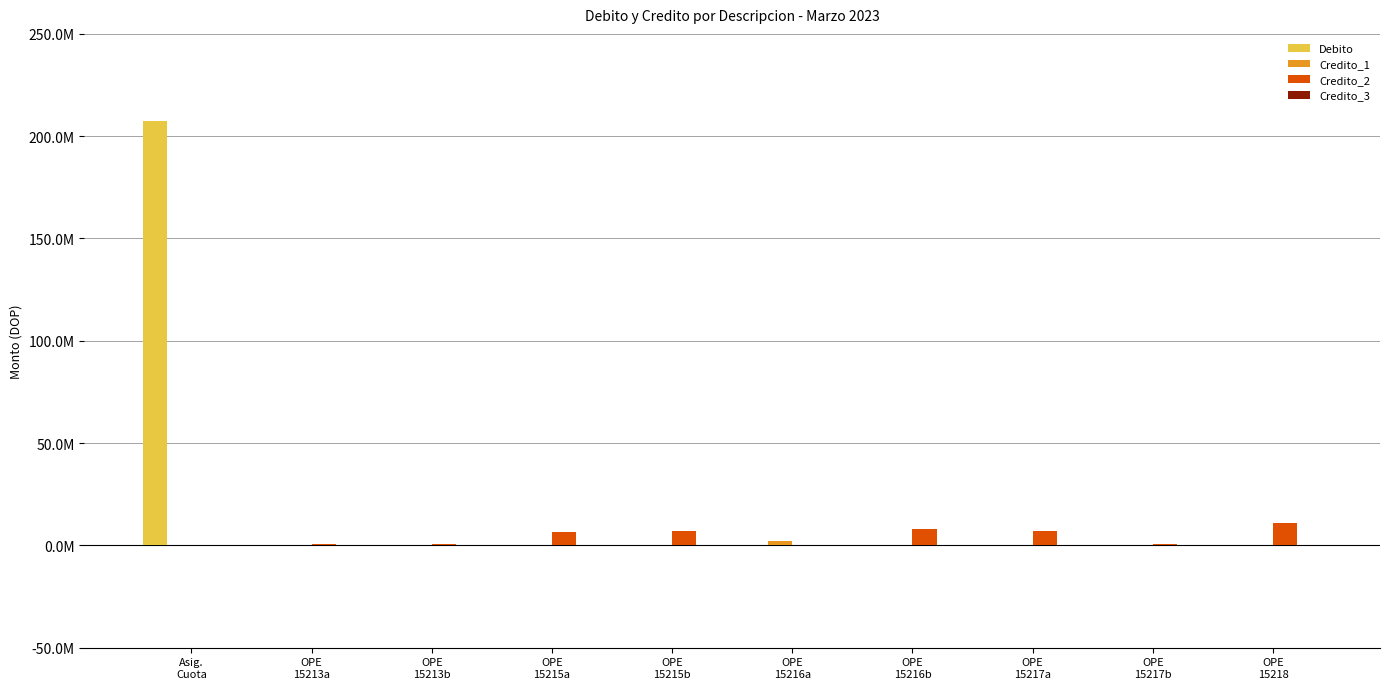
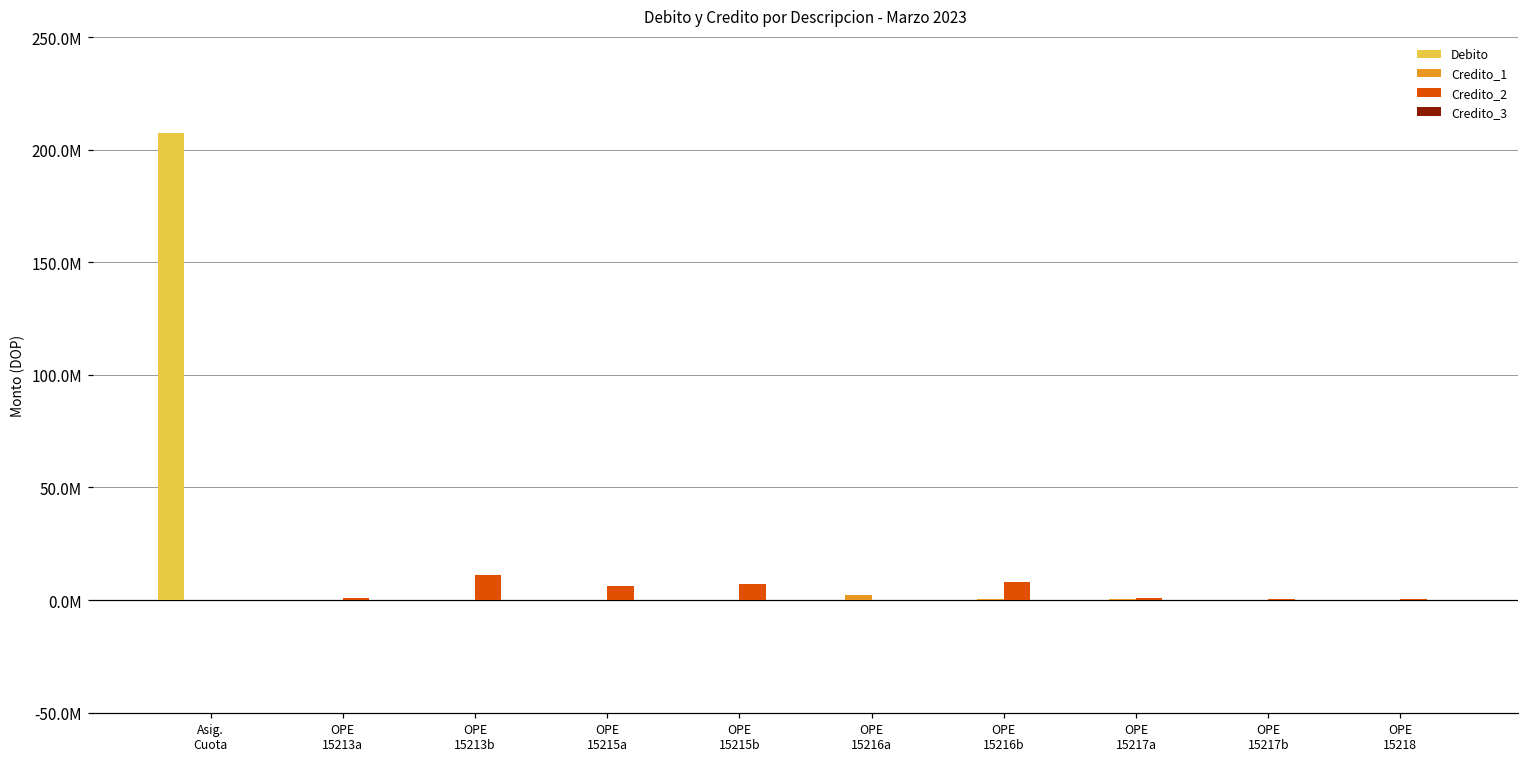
Credito_2, OPE 15213b: 1000000 -> 11000000
Credito_2, OPE 15217a: 7000000 -> 1000000
Credito_2, OPE 15218: 11000000 -> 1000000
